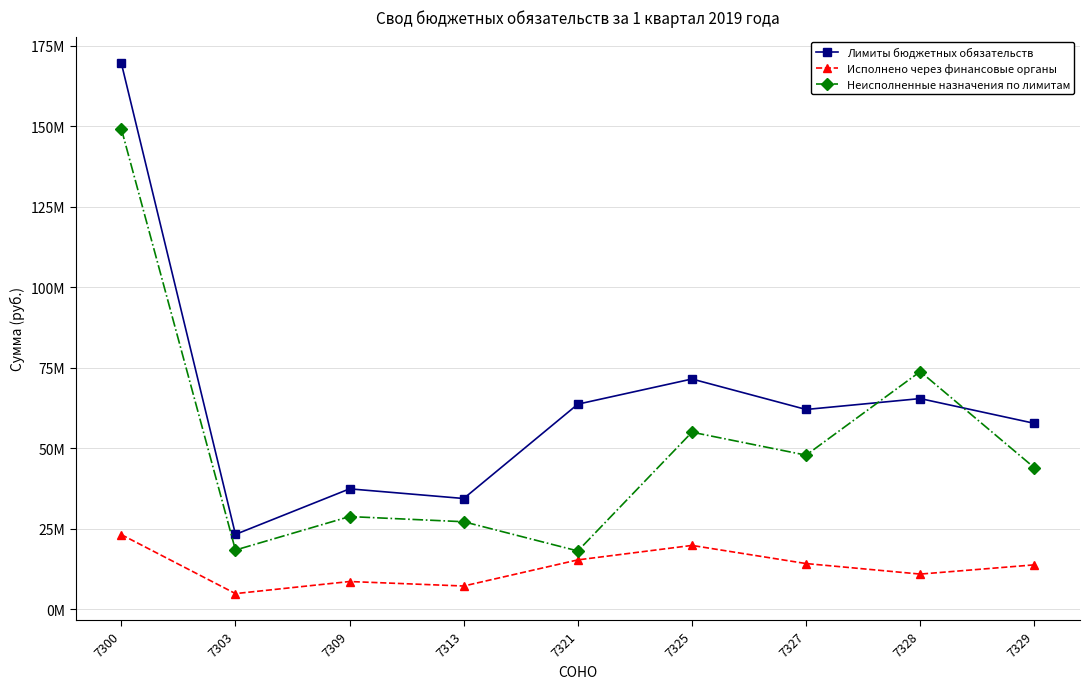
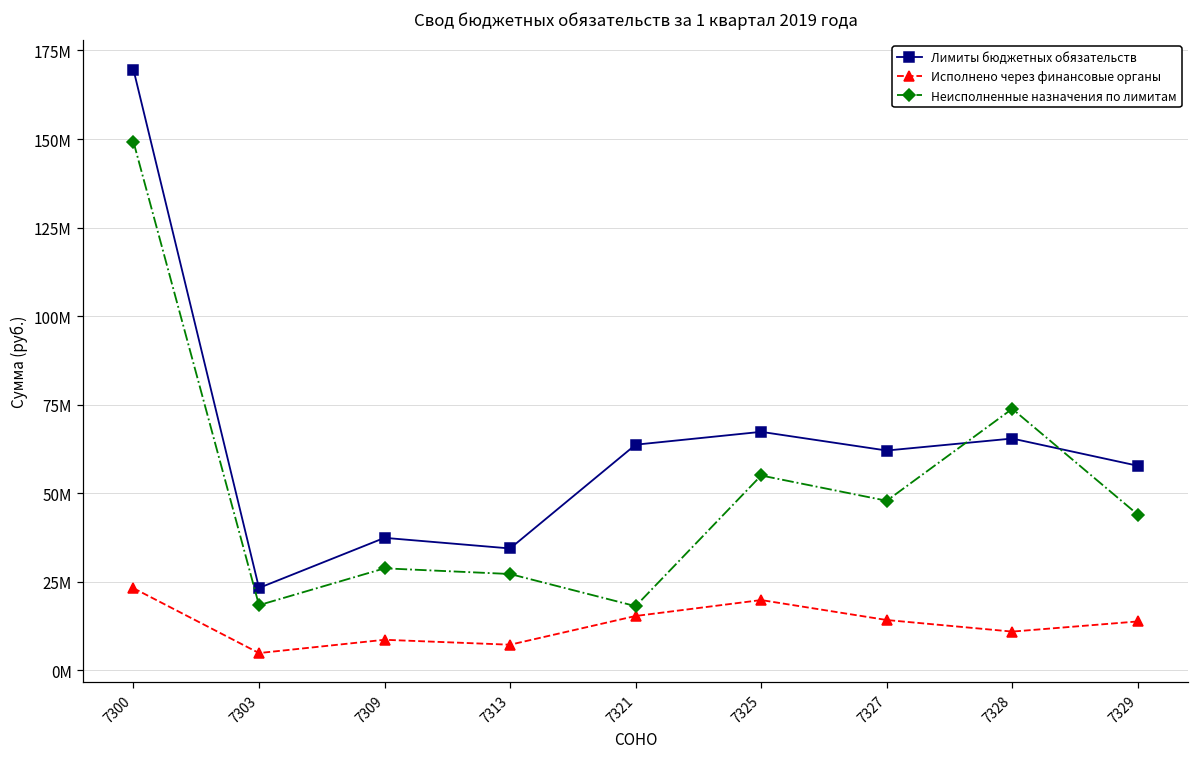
Лимиты бюджетных обязательств, 7325: 72000000 -> 67000000
